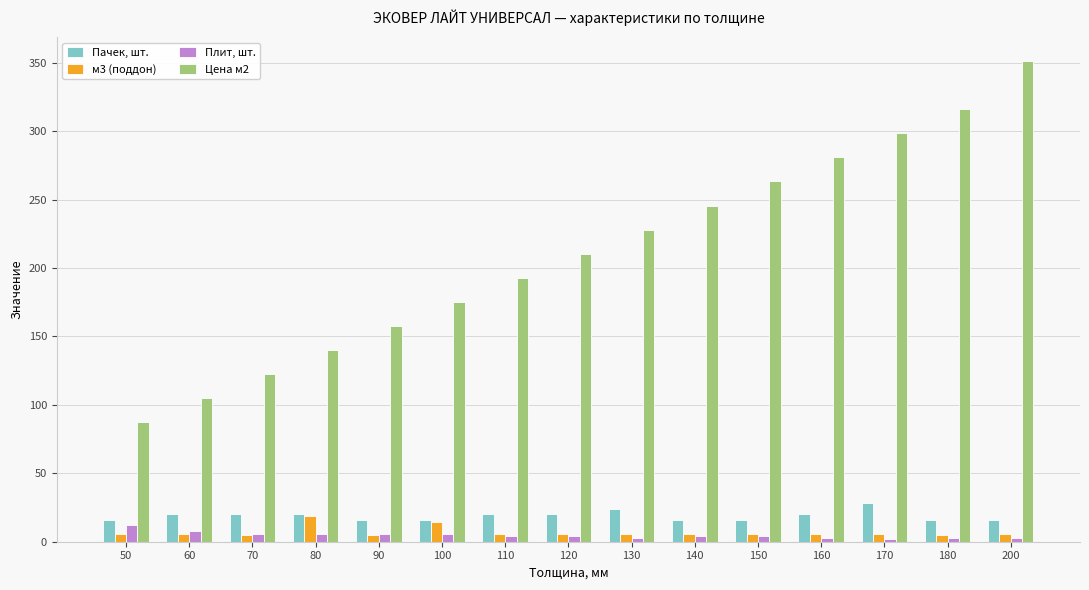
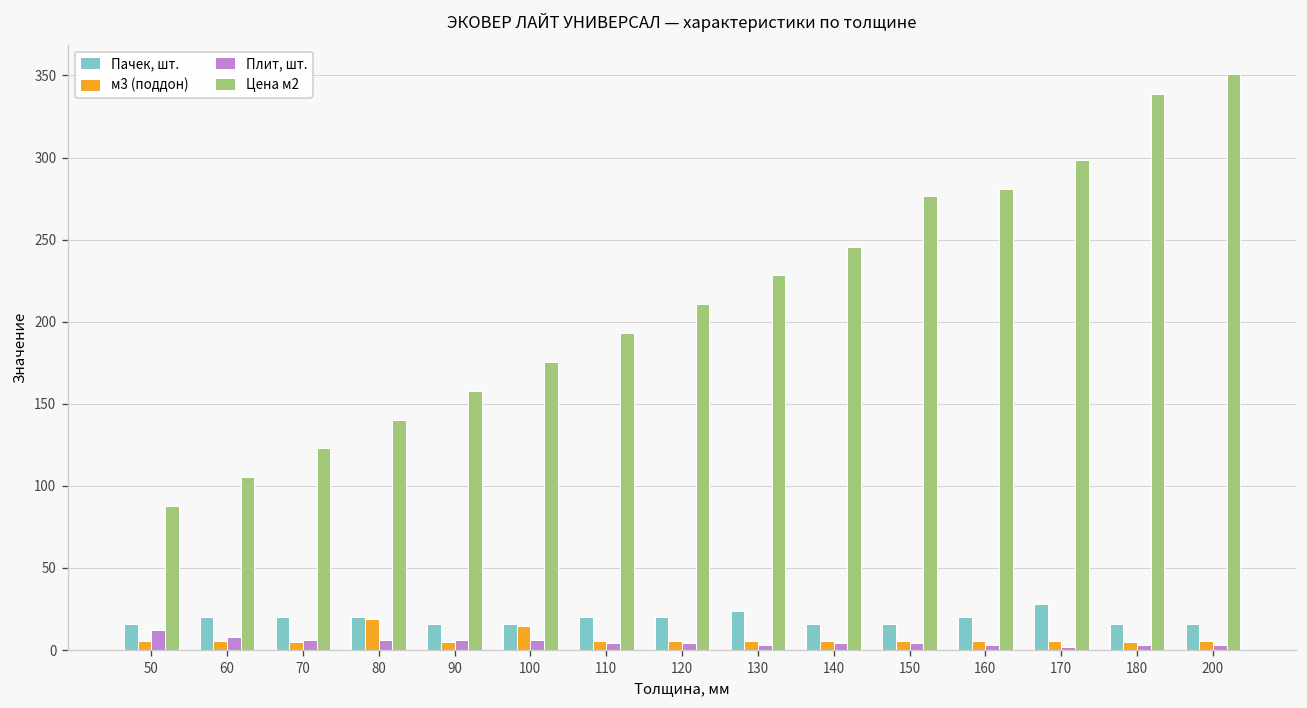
Цена м2, 150: 263 -> 276
Цена м2, 180: 316 -> 338
